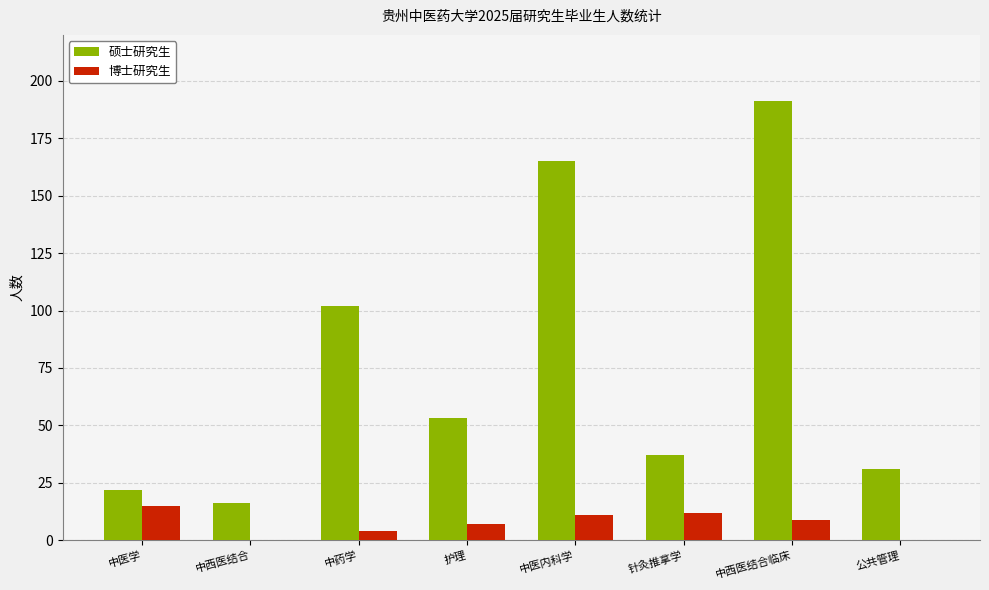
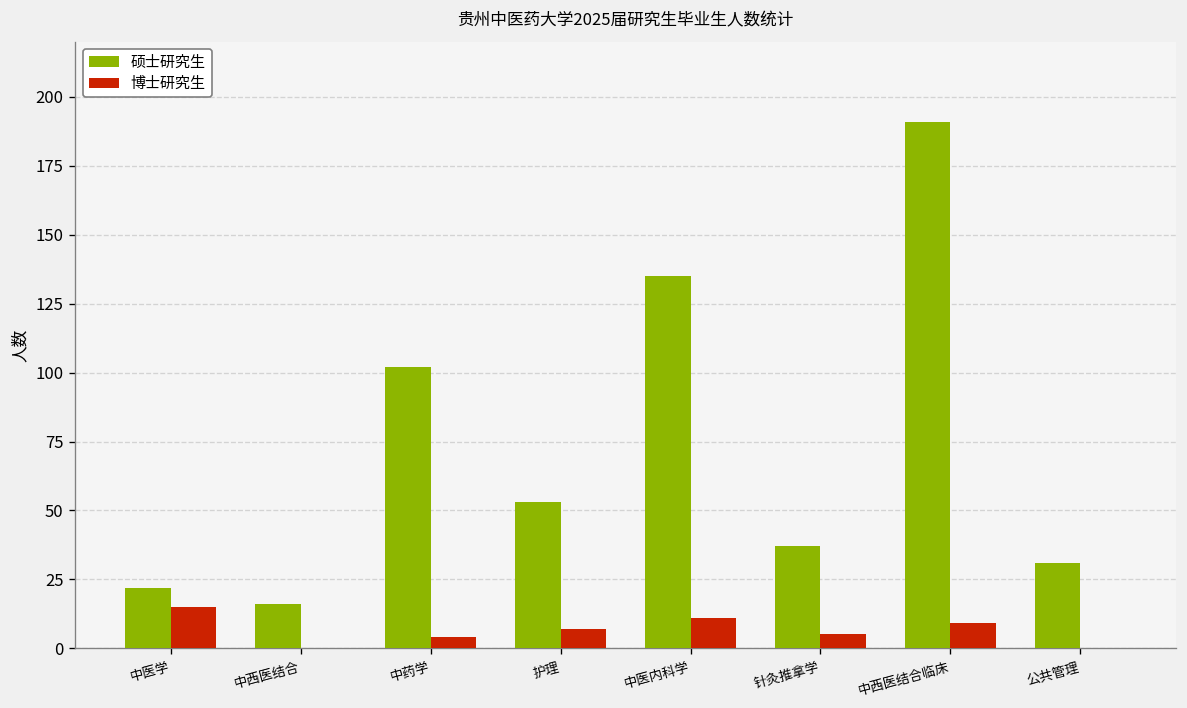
硕士研究生, 中医内科学: 165 -> 135
博士研究生, 针灸推拿学: 12 -> 5
